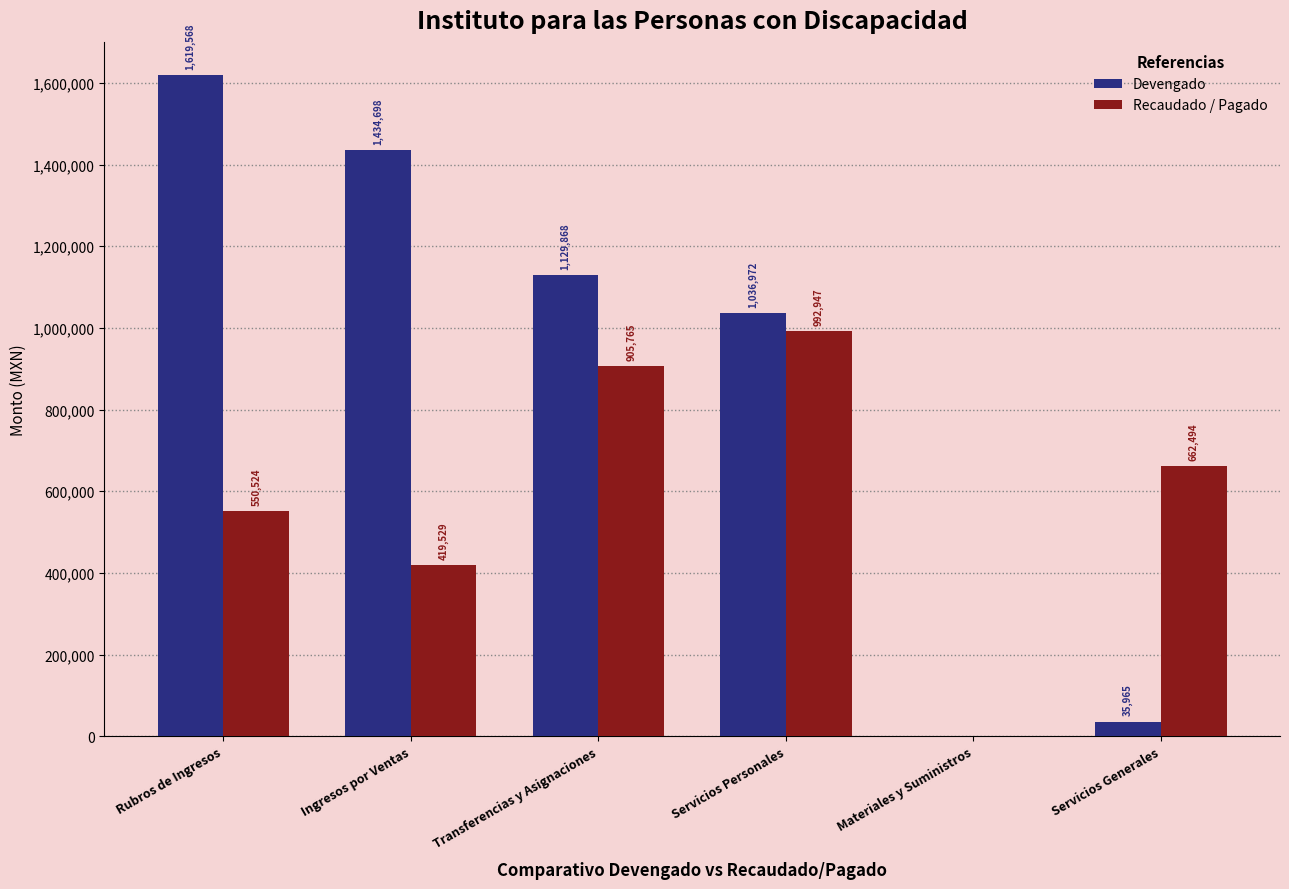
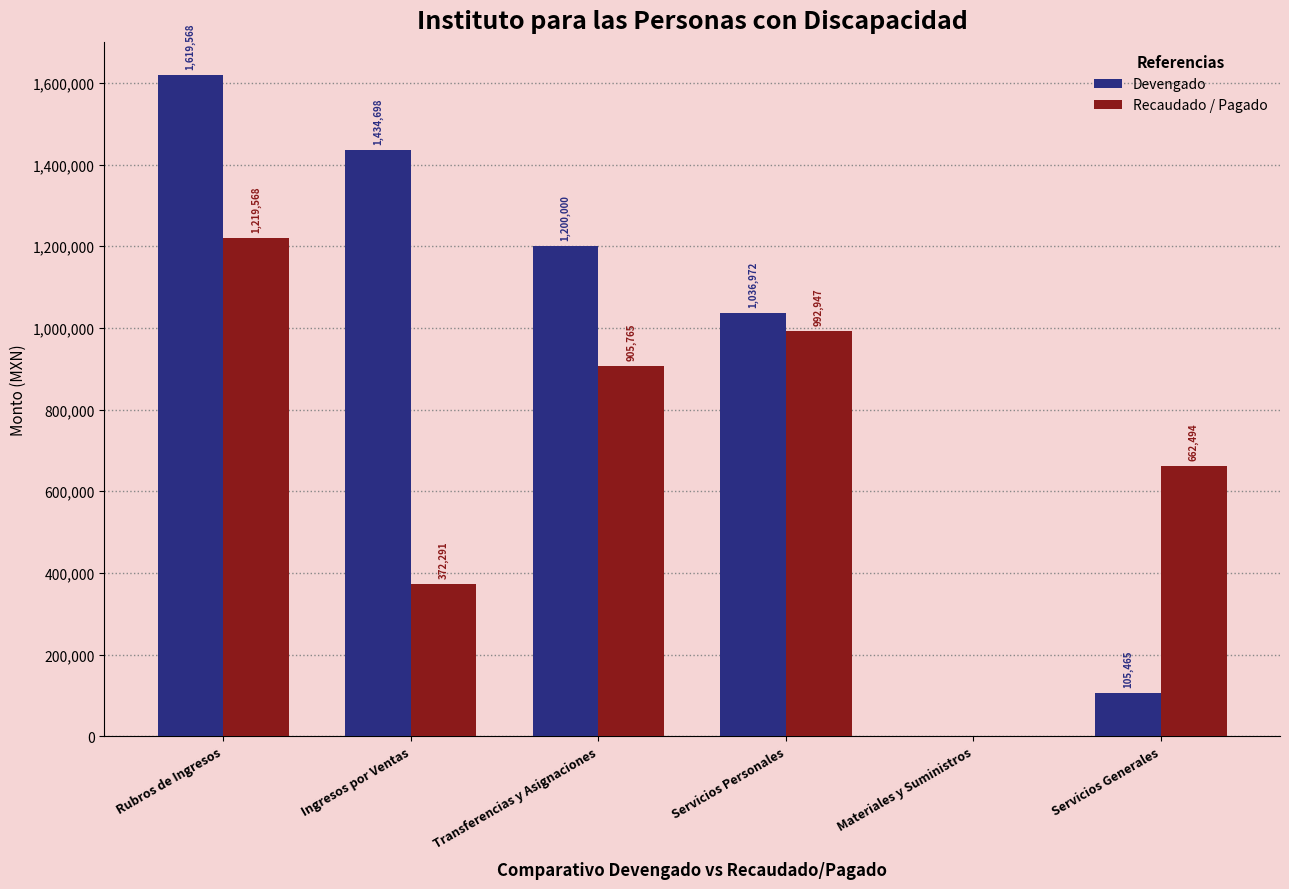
Recaudado / Pagado, Rubros de Ingresos: 550,524 -> 1,219,568
Recaudado / Pagado, Ingresos por Ventas: 419,529 -> 372,291
Devengado, Transferencias y Asignaciones: 1,129,868 -> 1,200,000
Devengado, Servicios Generales: 35,965 -> 105,465
